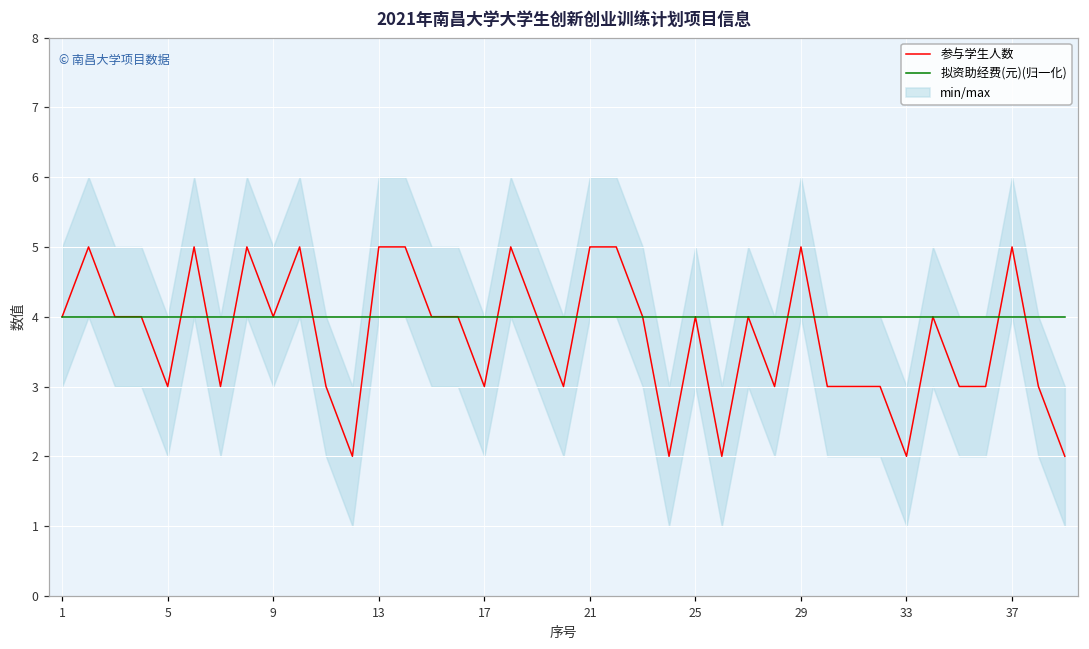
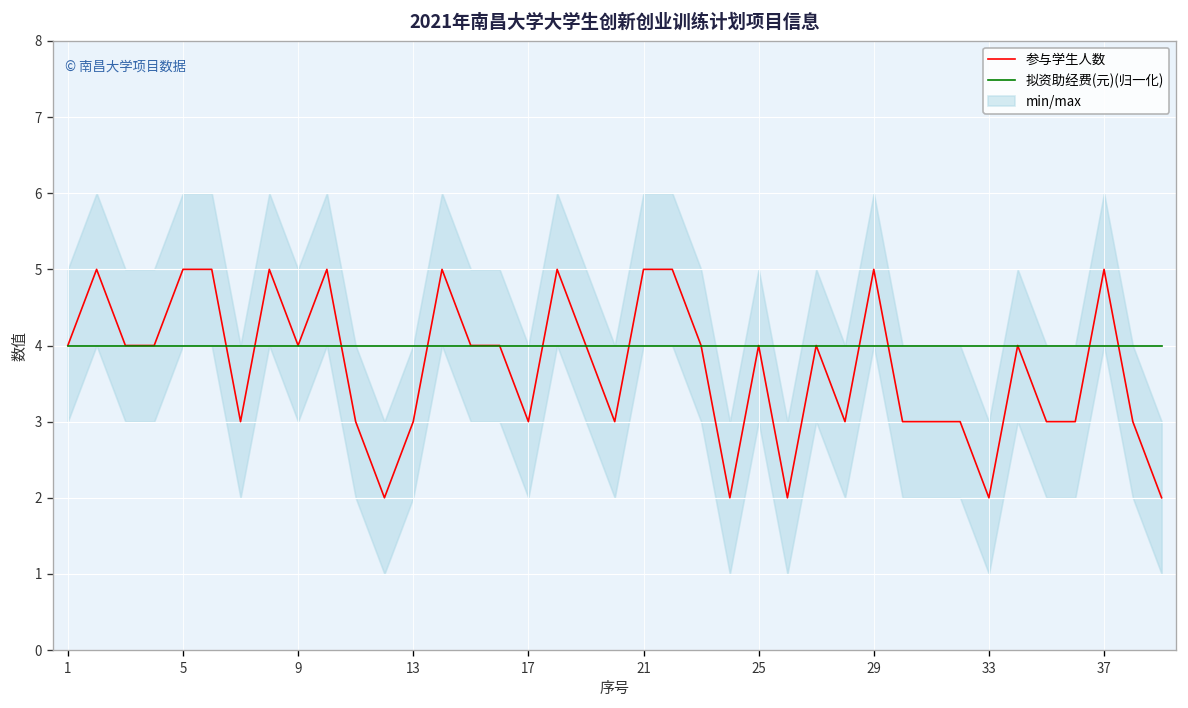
参与学生人数, 5: 3 -> 5
参与学生人数, 13: 5 -> 3
